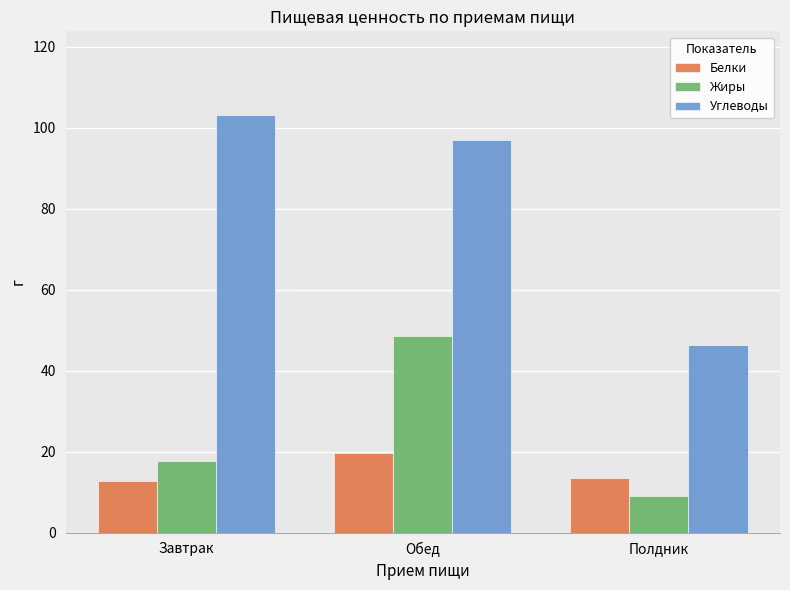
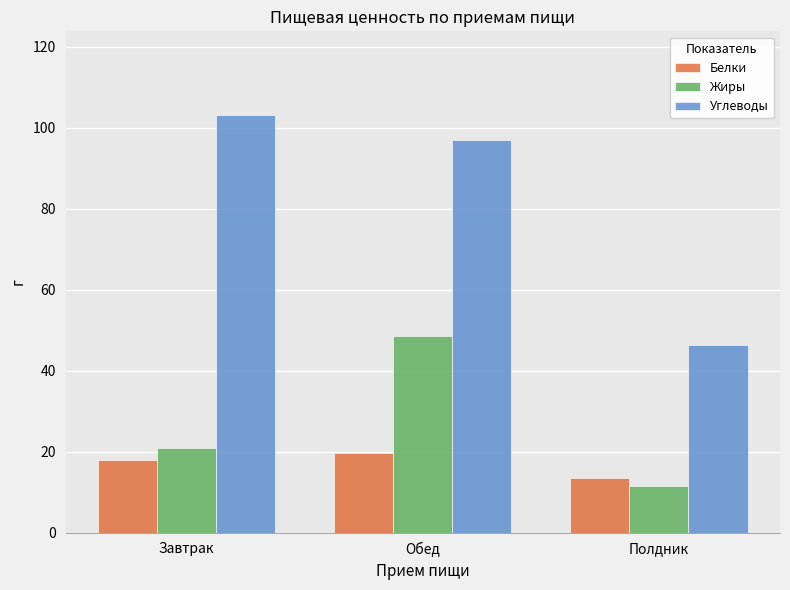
Белки, Завтрак: 13 -> 18
Жиры, Завтрак: 18 -> 21
Жиры, Полдник: 9 -> 11
